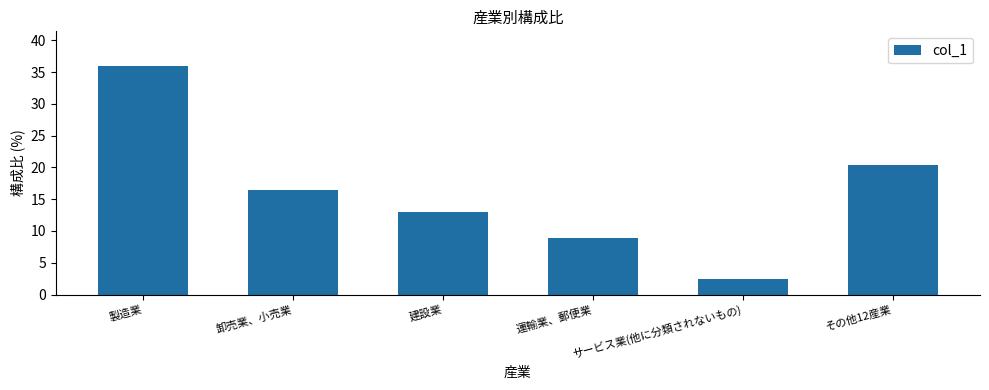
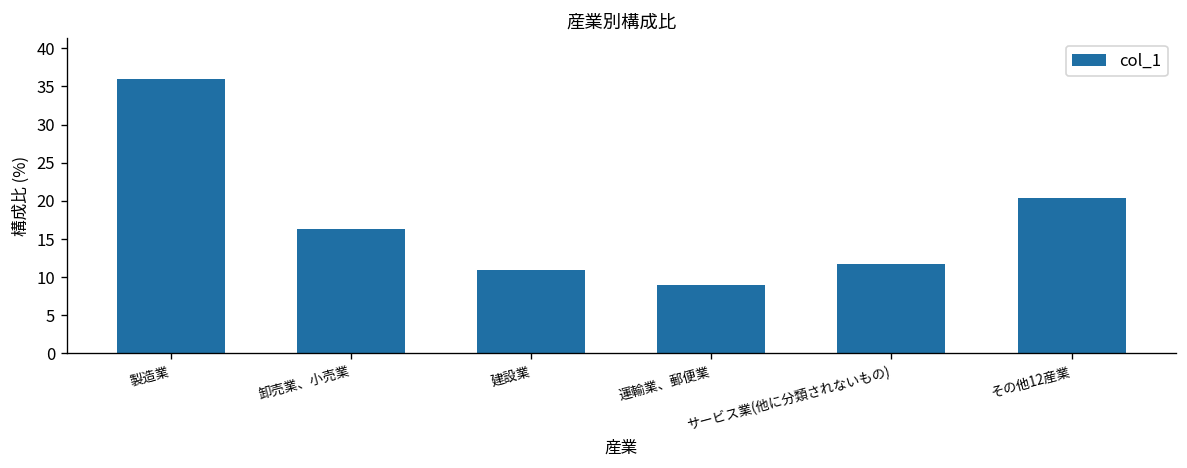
建設業: 13 -> 11
サービス業(他に分類されないもの): 2 -> 12
